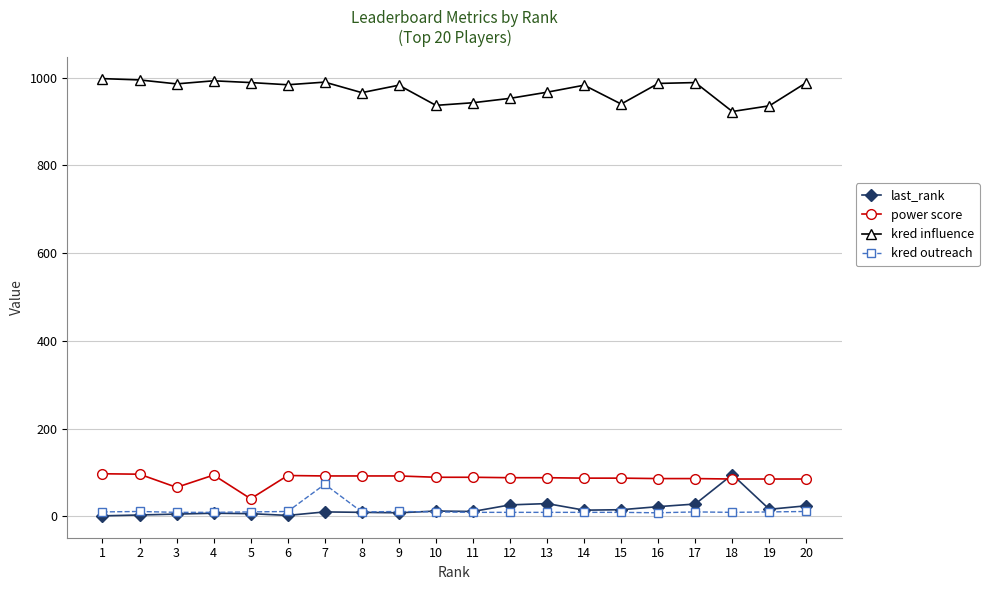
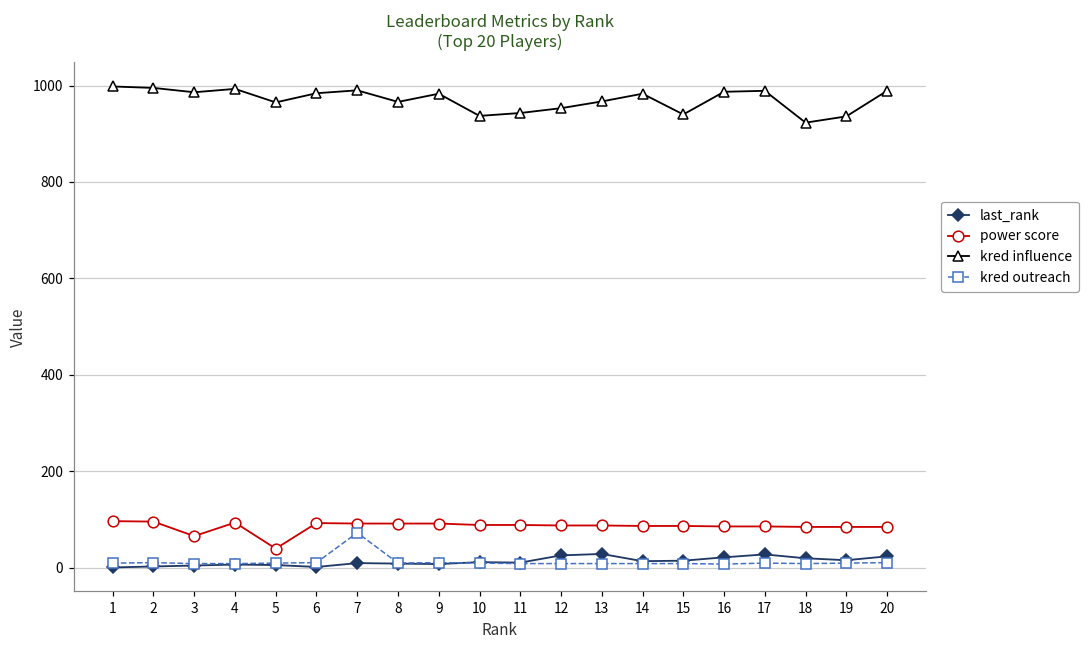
kred influence, 5: 990 -> 970
last_rank, 18: 100 -> 20
